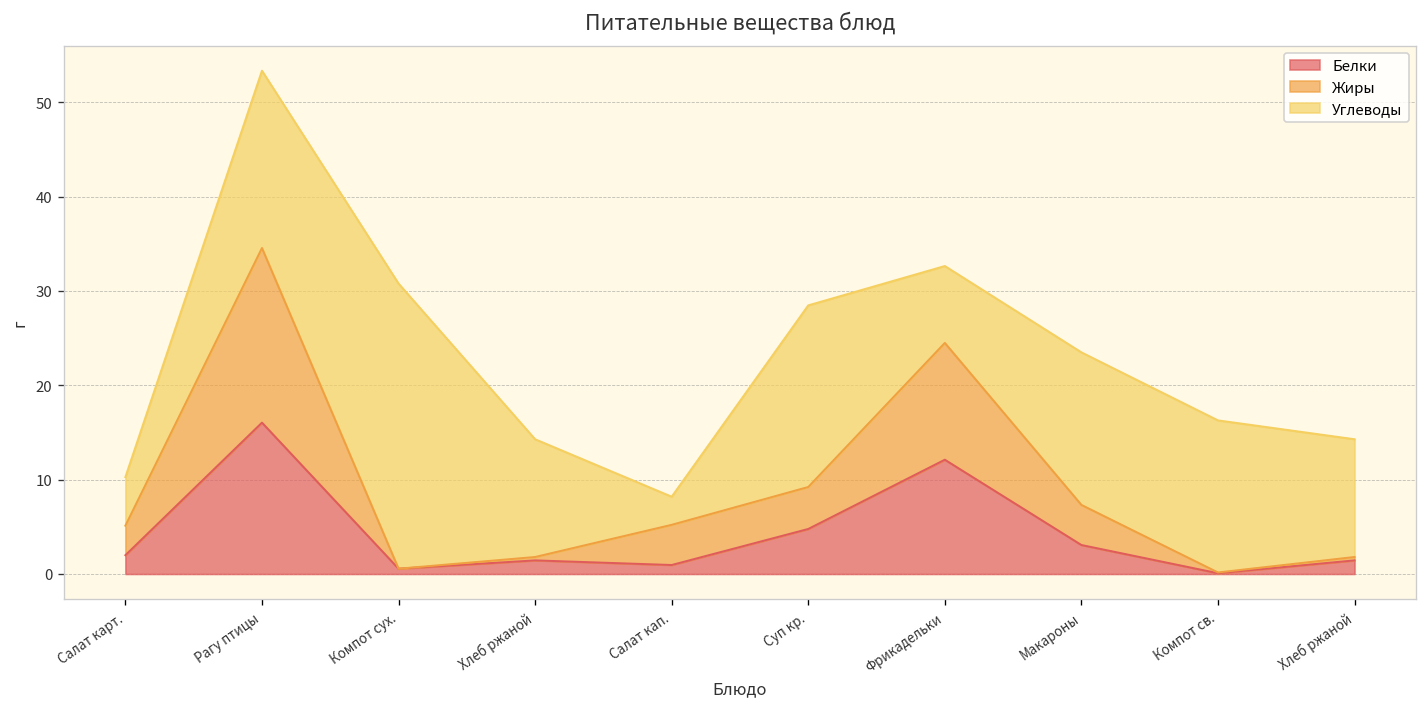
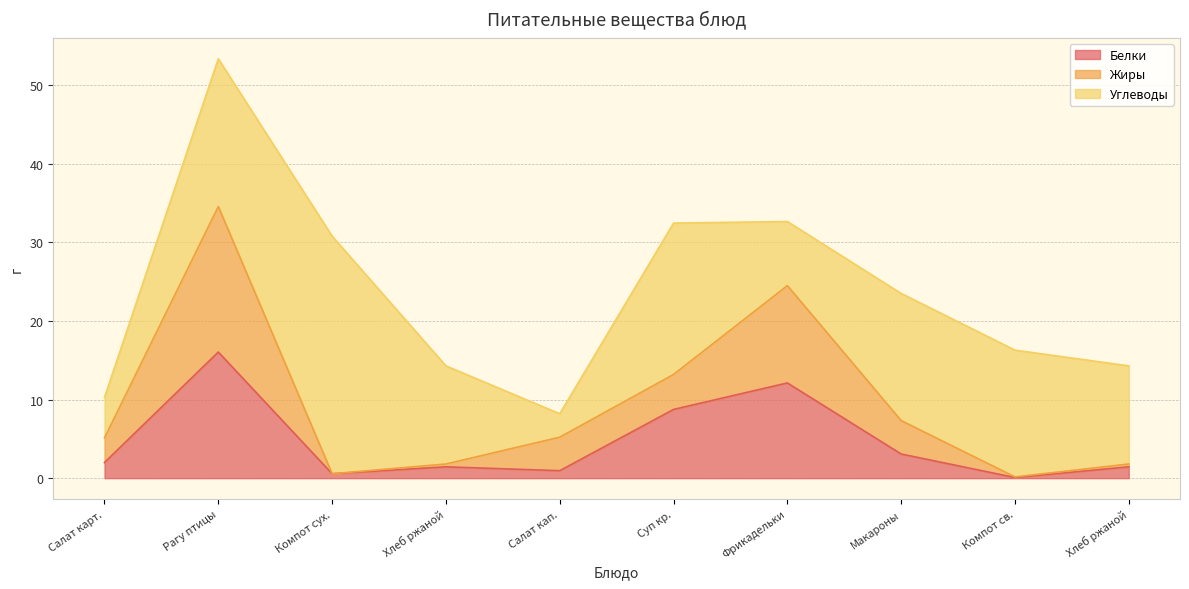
Белки, Суп кр.: 5 -> 9
